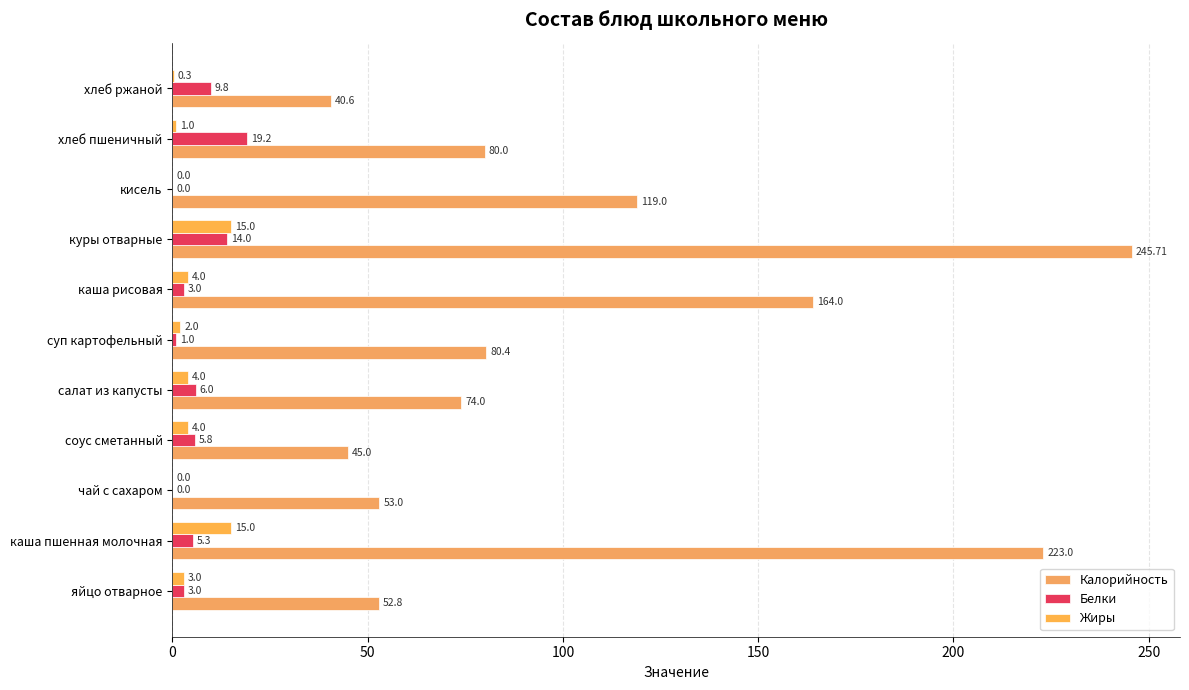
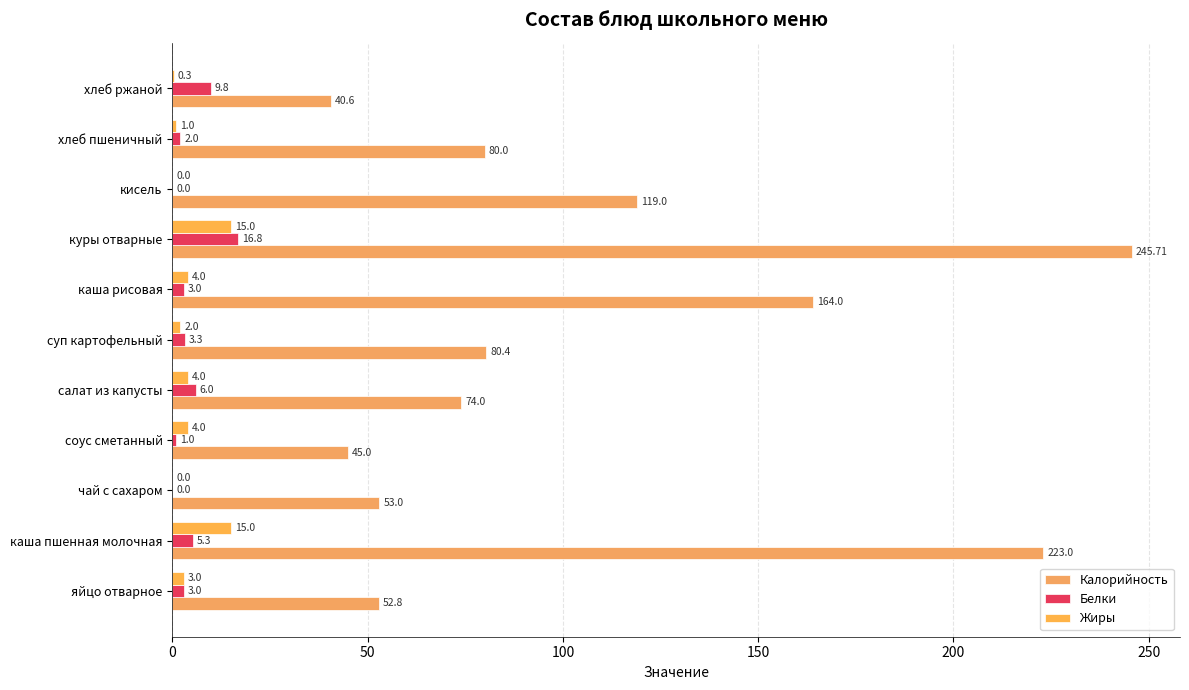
Белки, хлеб пшеничный: 19.2 -> 2.0
Белки, куры отварные: 14.0 -> 16.8
Белки, суп картофельный: 1.0 -> 3.3
Белки, соус сметанный: 5.8 -> 1.0
